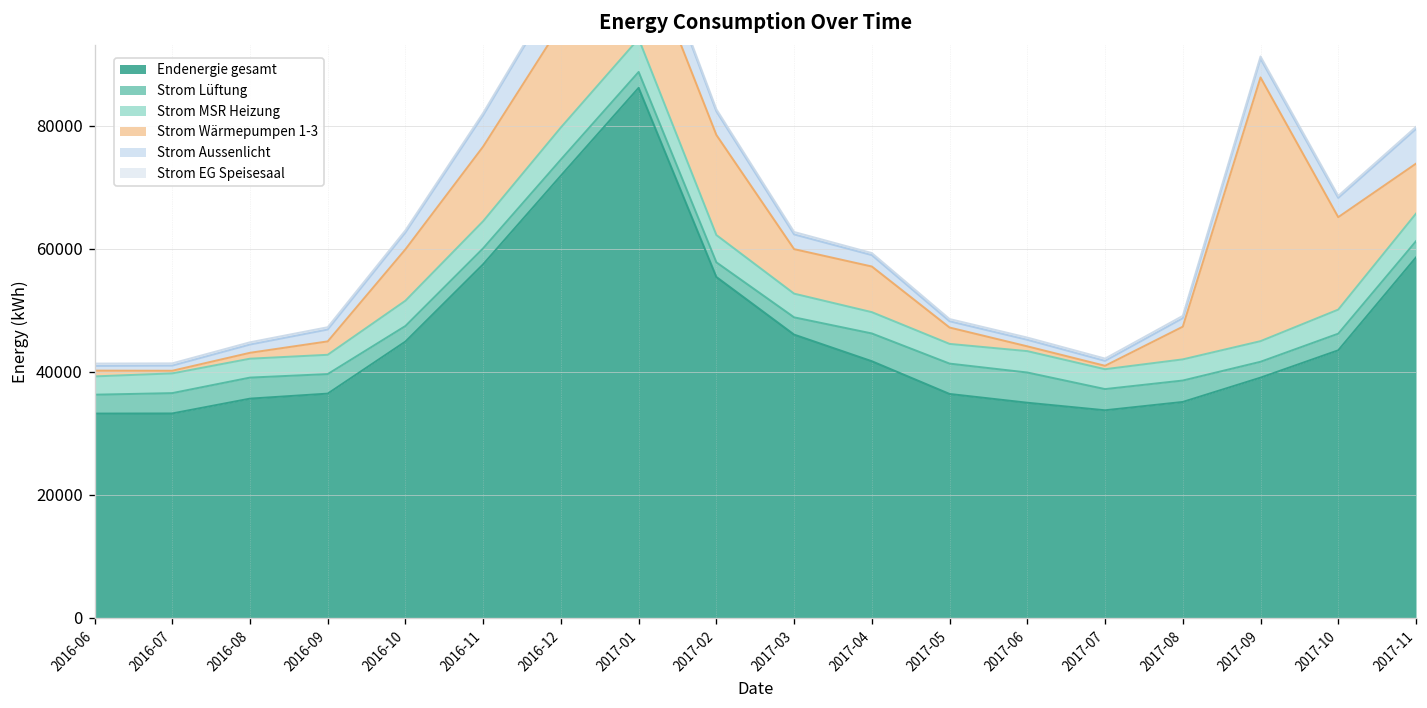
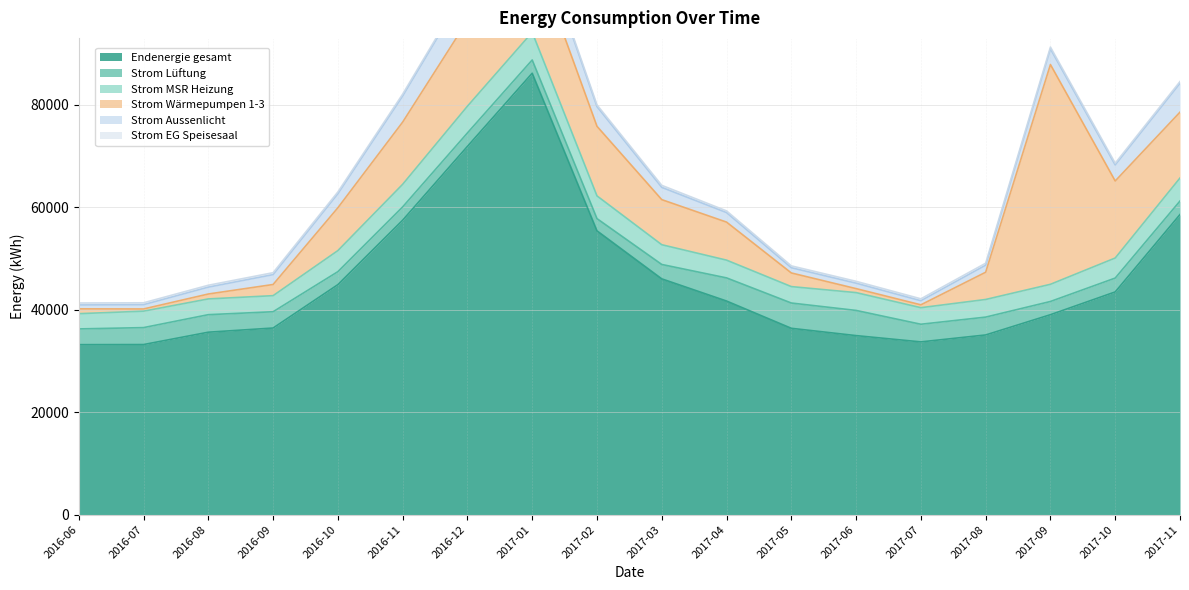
Strom Wärmepumpen 1-3, 2017-02: 16000 -> 14000
Strom Wärmepumpen 1-3, 2017-03: 7000 -> 9000
Strom Wärmepumpen 1-3, 2017-11: 8000 -> 13000
